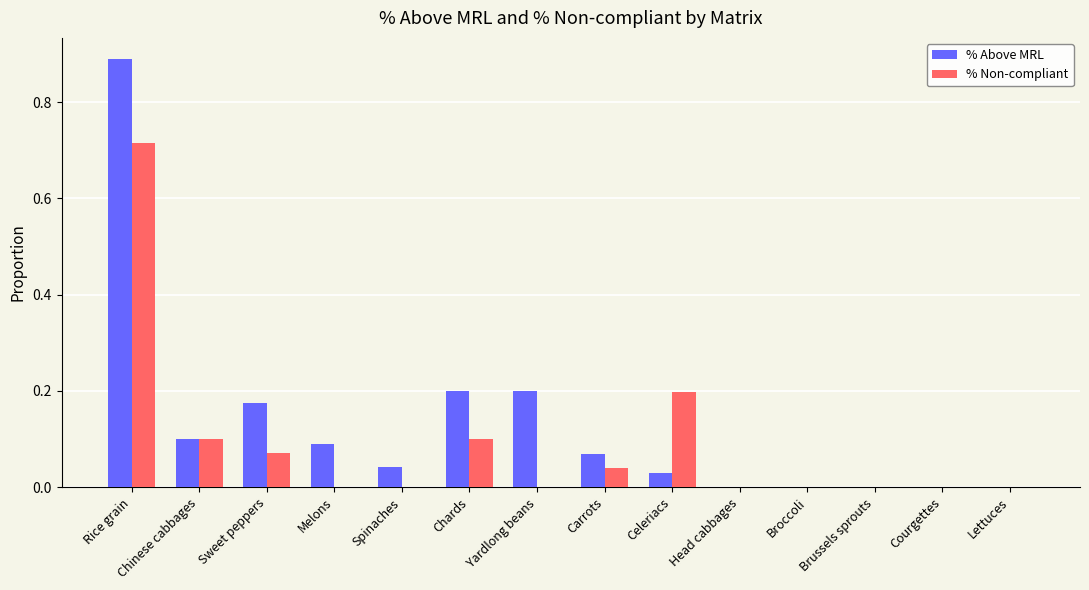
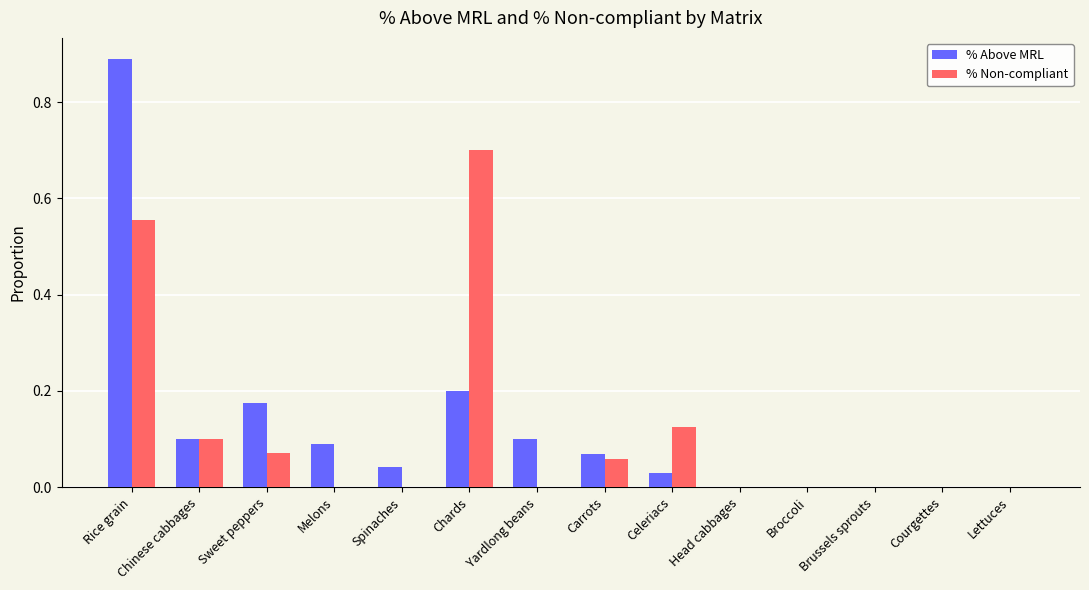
% Non-compliant, Rice grain: 0.72 -> 0.56
% Non-compliant, Chards: 0.1 -> 0.7
% Above MRL, Yardlong beans: 0.2 -> 0.1
% Non-compliant, Carrots: 0.04 -> 0.06
% Non-compliant, Celeriacs: 0.20 -> 0.13
